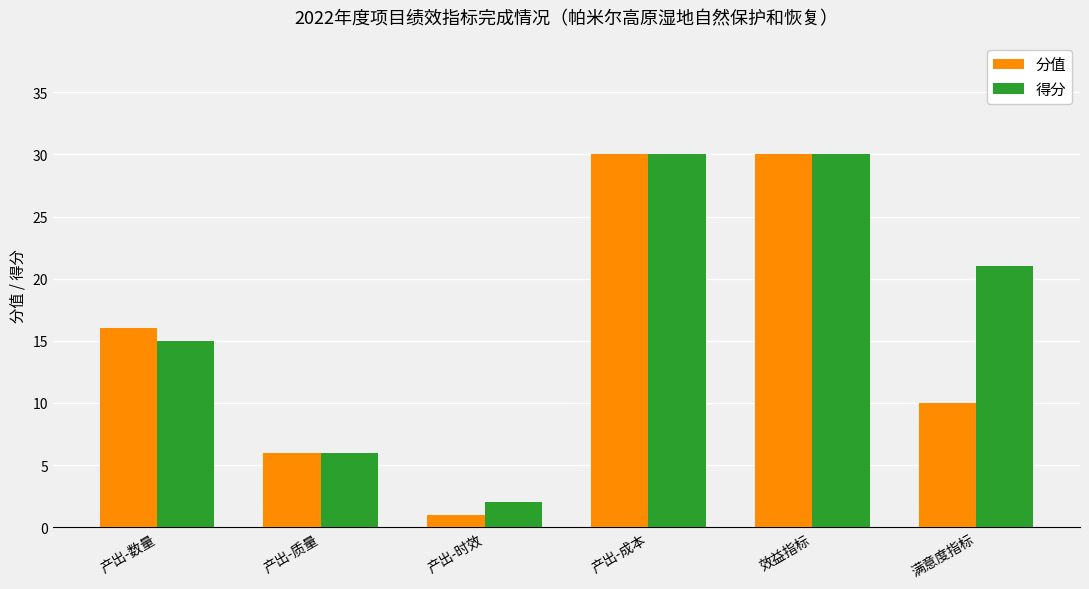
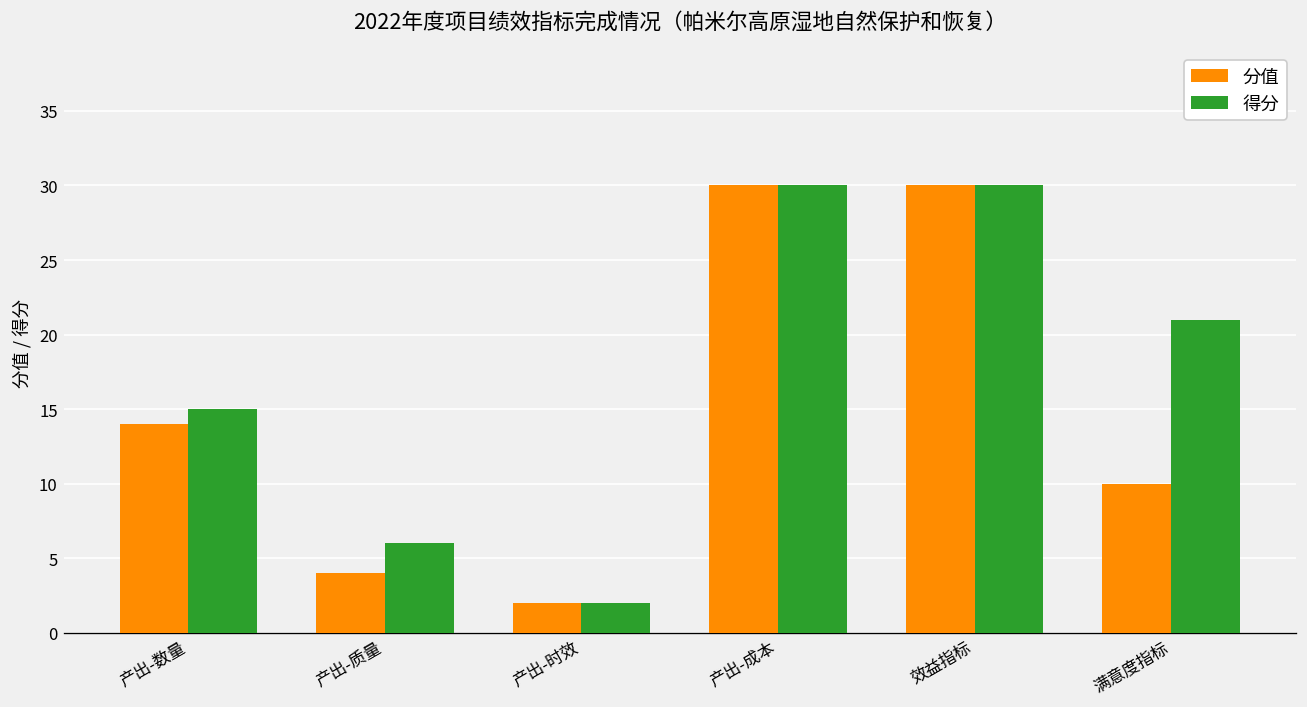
分值, 产出-数量: 16 -> 14
分值, 产出-质量: 6 -> 4
分值, 产出-时效: 1 -> 2
